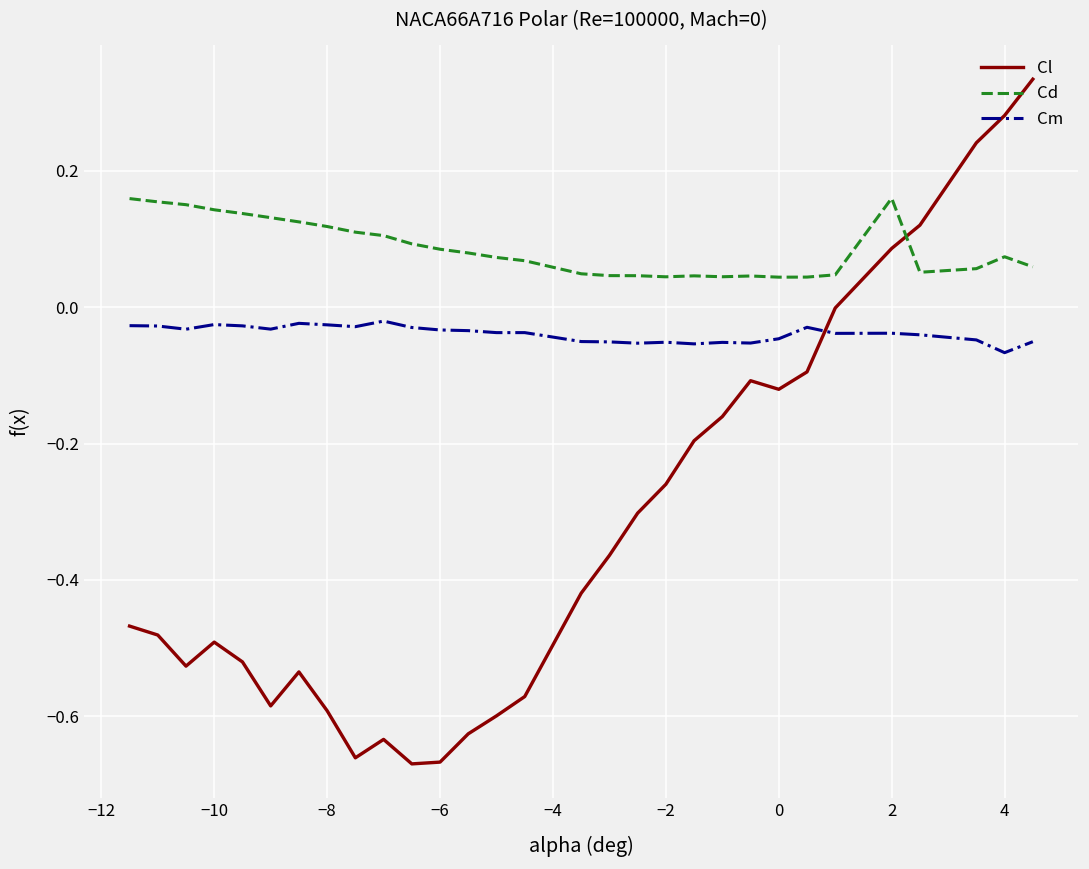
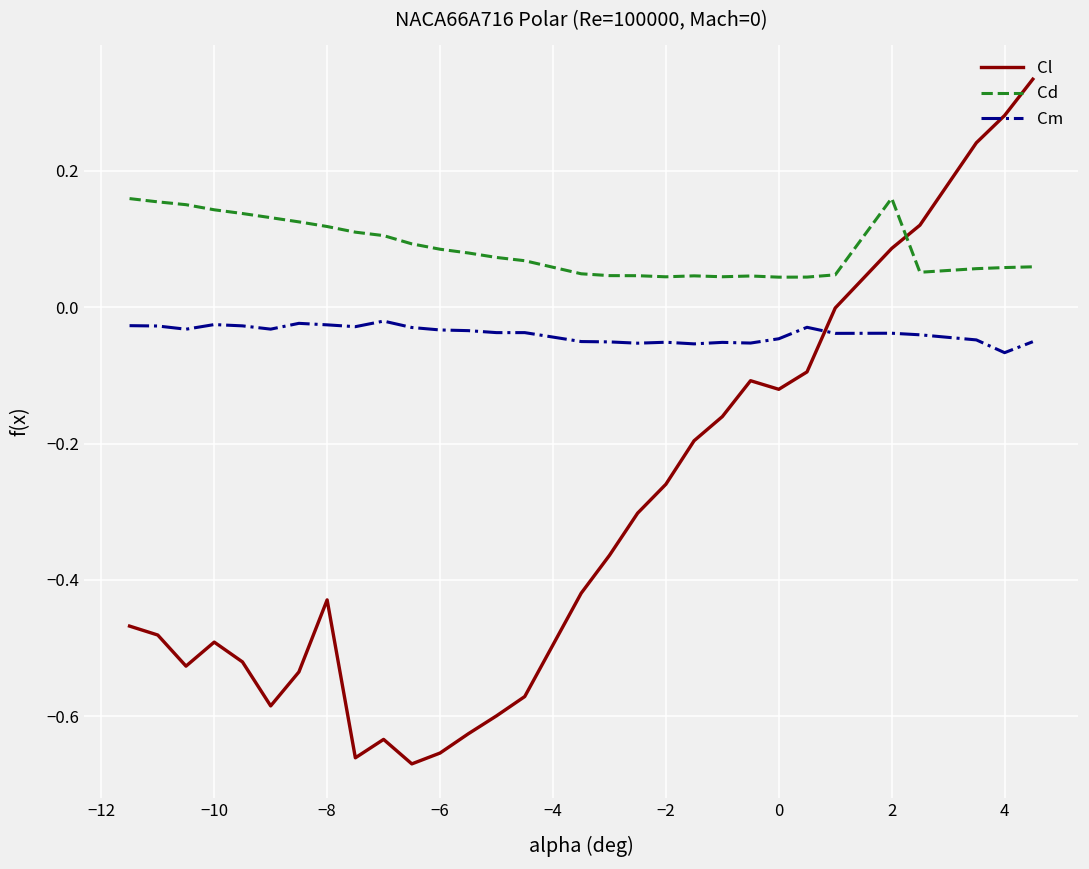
Cl, −8: -0.59 -> -0.43
Cl, −6: -0.67 -> -0.65
Cd, 4: 0.07 -> 0.06
